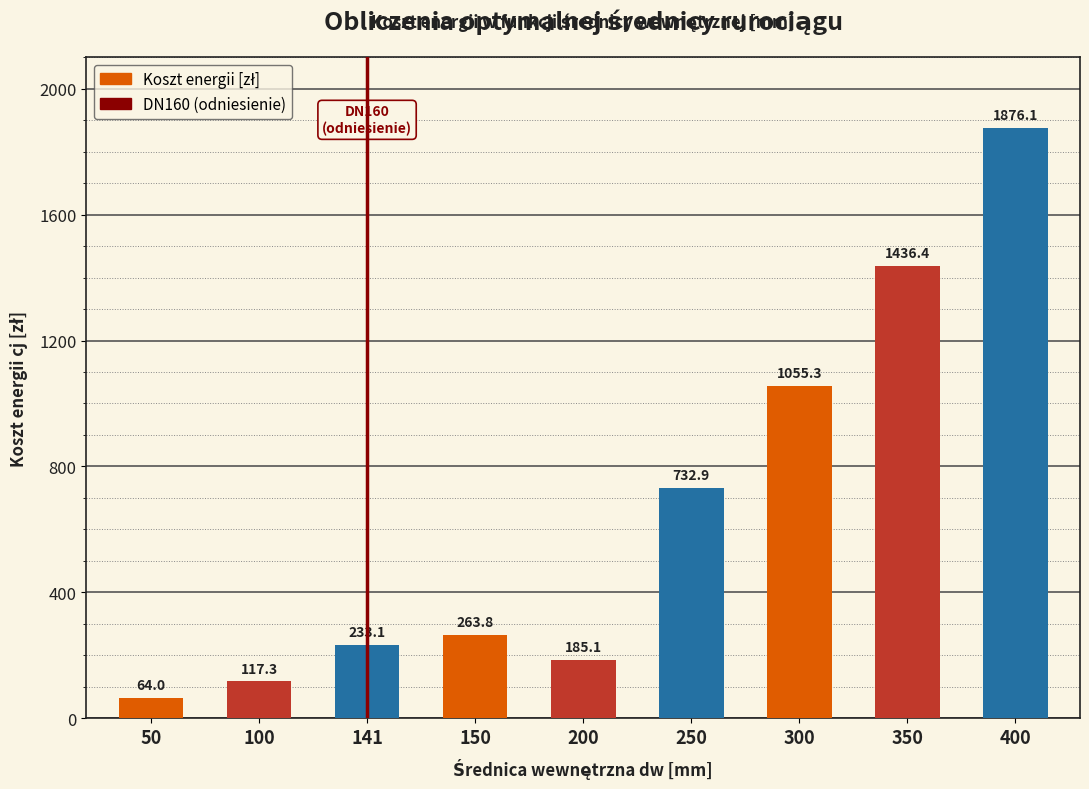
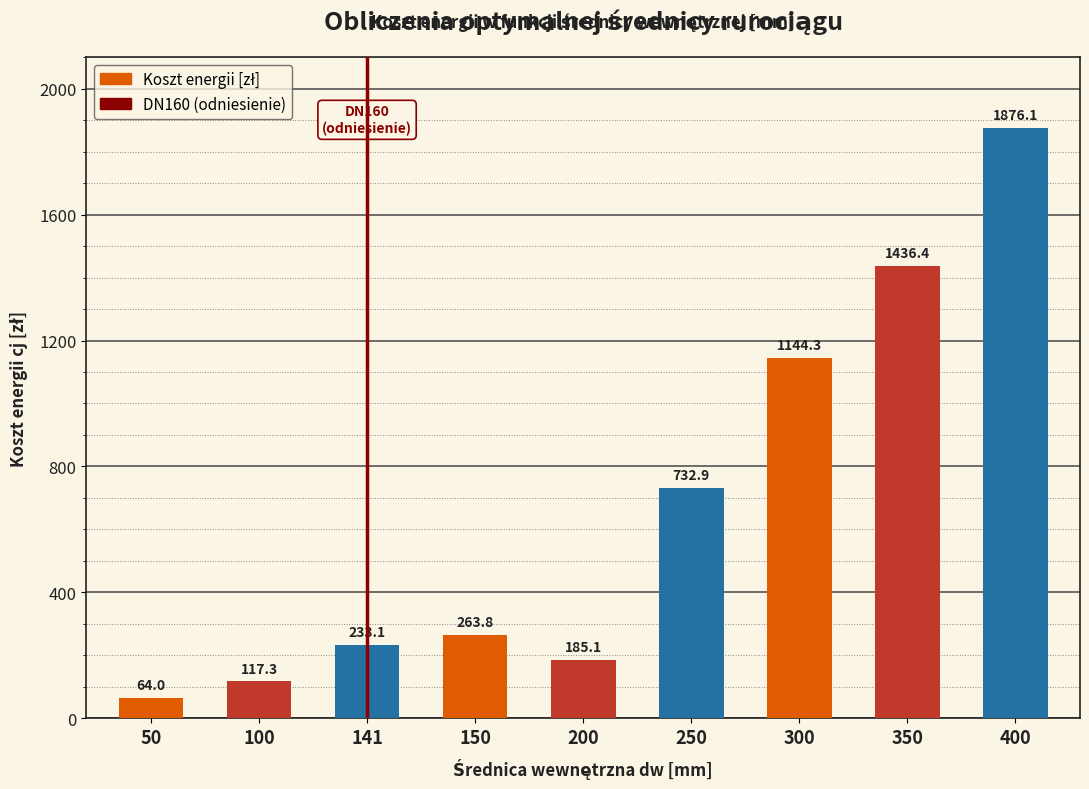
300: 1055.3 -> 1144.3
